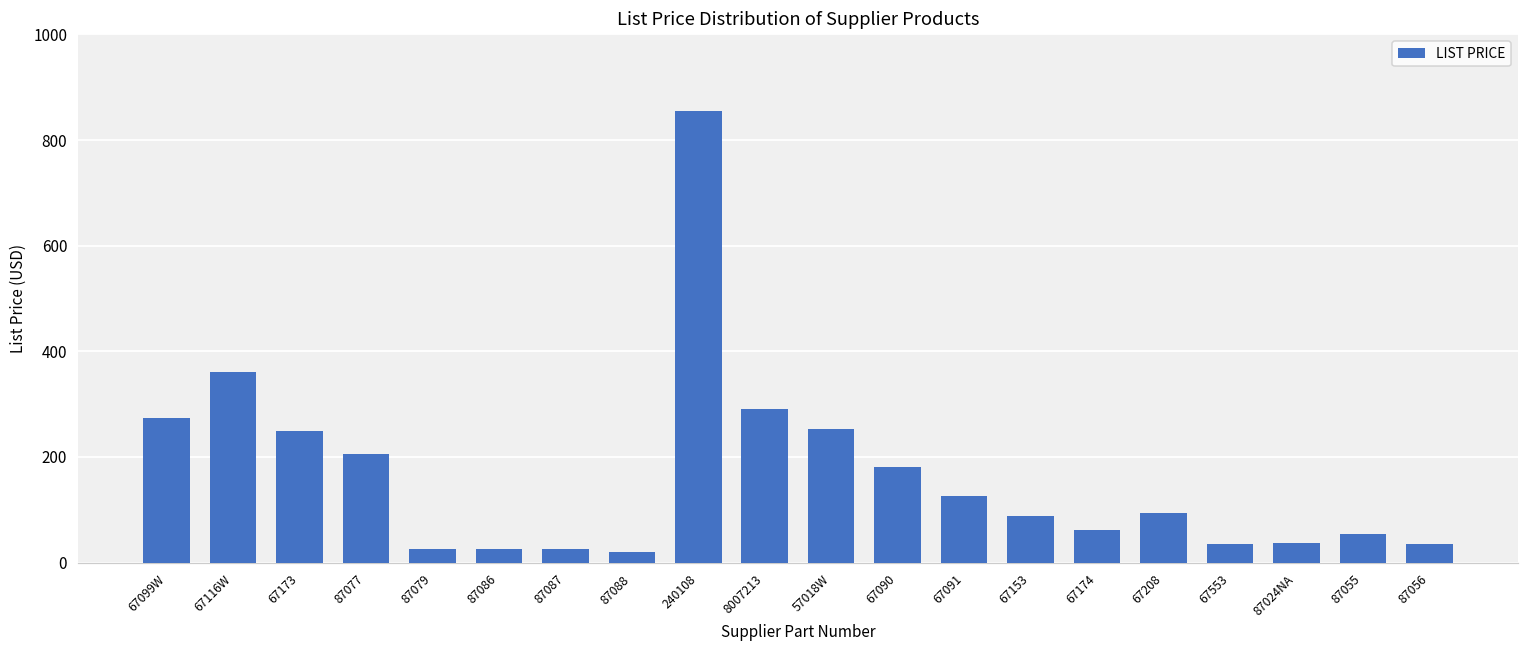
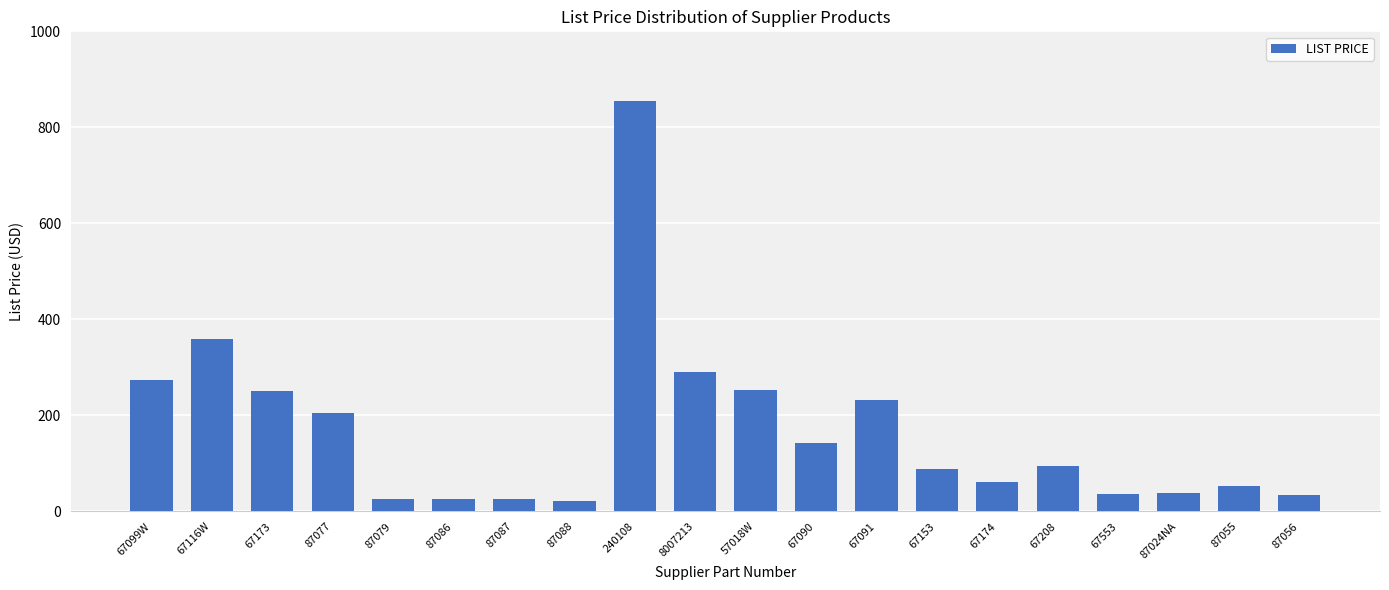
67090: 180 -> 140
67091: 130 -> 230
